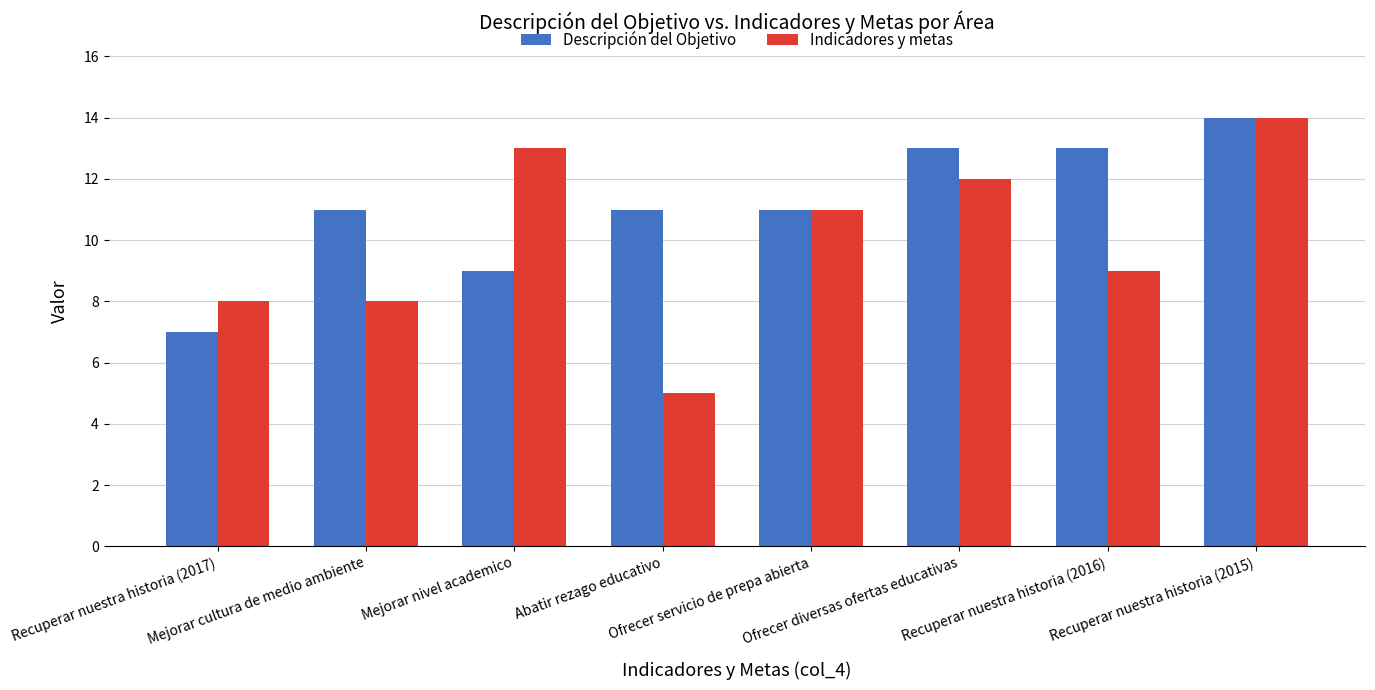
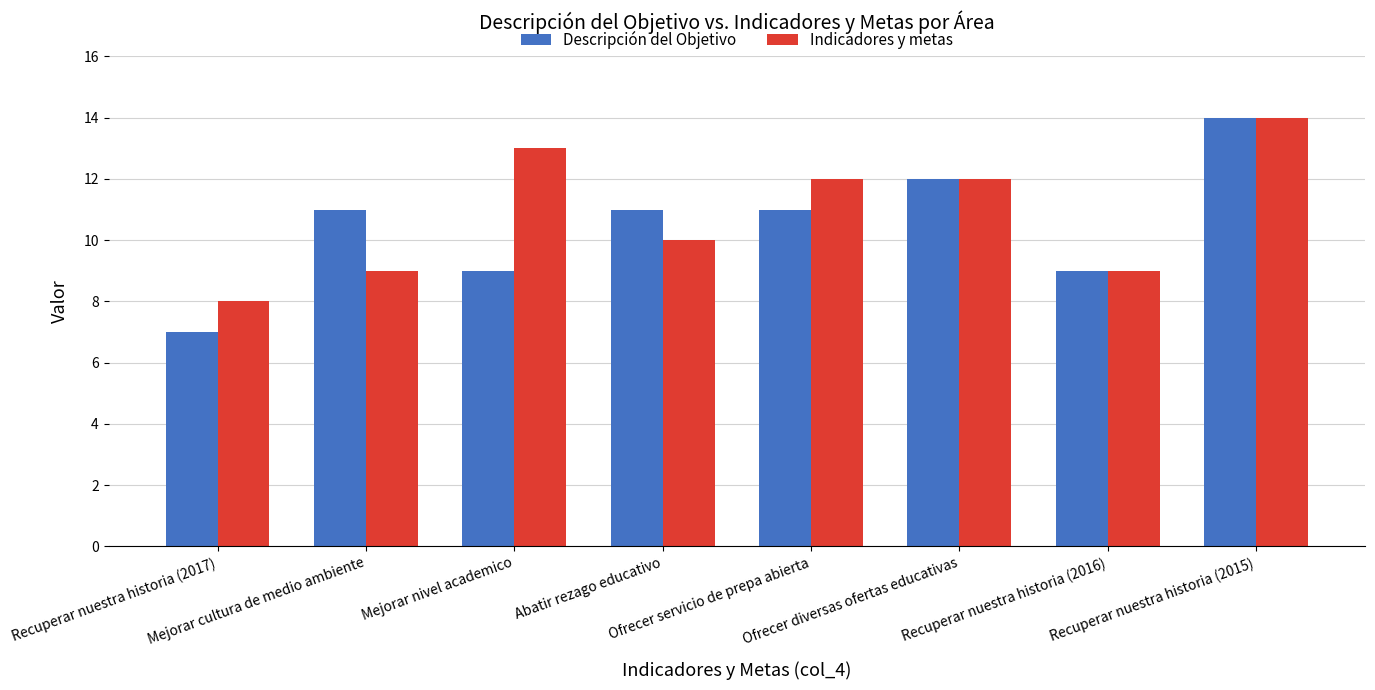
Indicadores y metas, Mejorar cultura de medio ambiente: 8 -> 9
Indicadores y metas, Abatir rezago educativo: 5 -> 10
Indicadores y metas, Ofrecer servicio de prepa abierta: 11 -> 12
Descripción del Objetivo, Ofrecer diversas ofertas educativas: 13 -> 12
Descripción del Objetivo, Recuperar nuestra historia (2016): 13 -> 9
